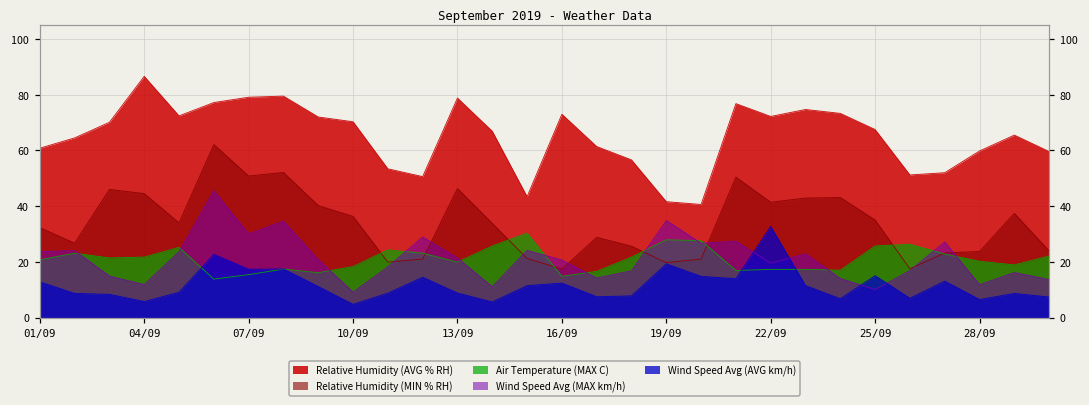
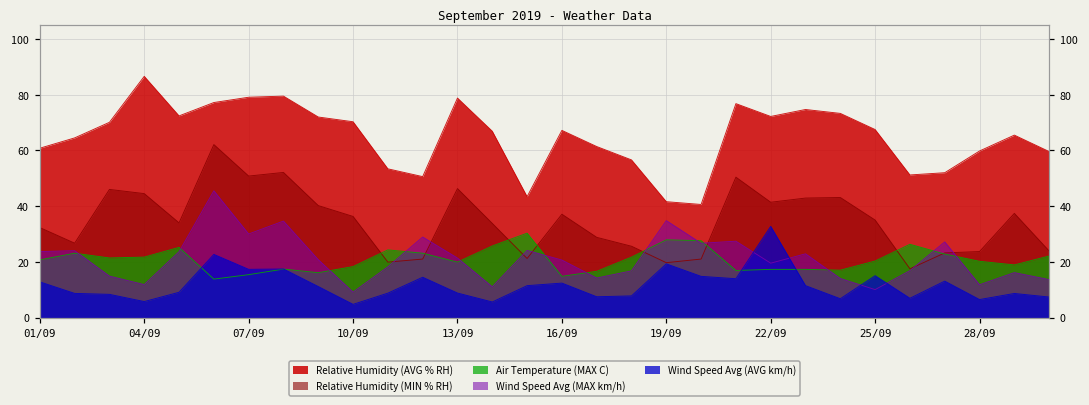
Relative Humidity (AVG % RH), 16/09: 73 -> 67
Relative Humidity (MIN % RH), 16/09: 17 -> 37
Air Temperature (MAX C), 25/09: 26 -> 20
